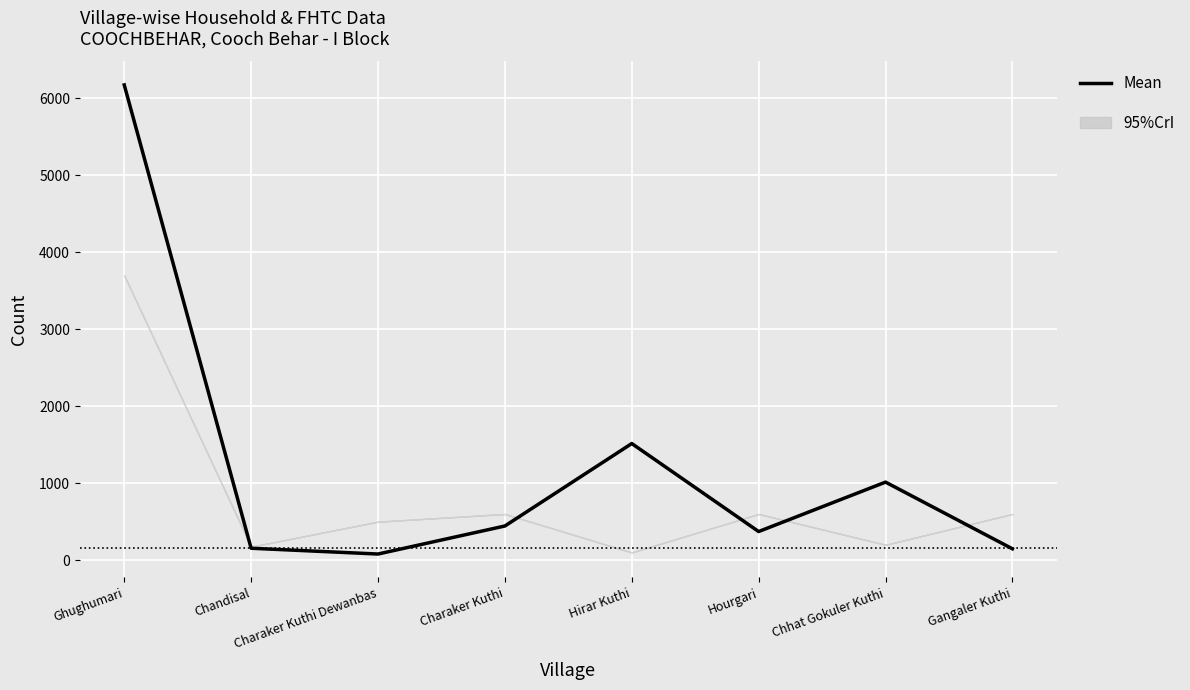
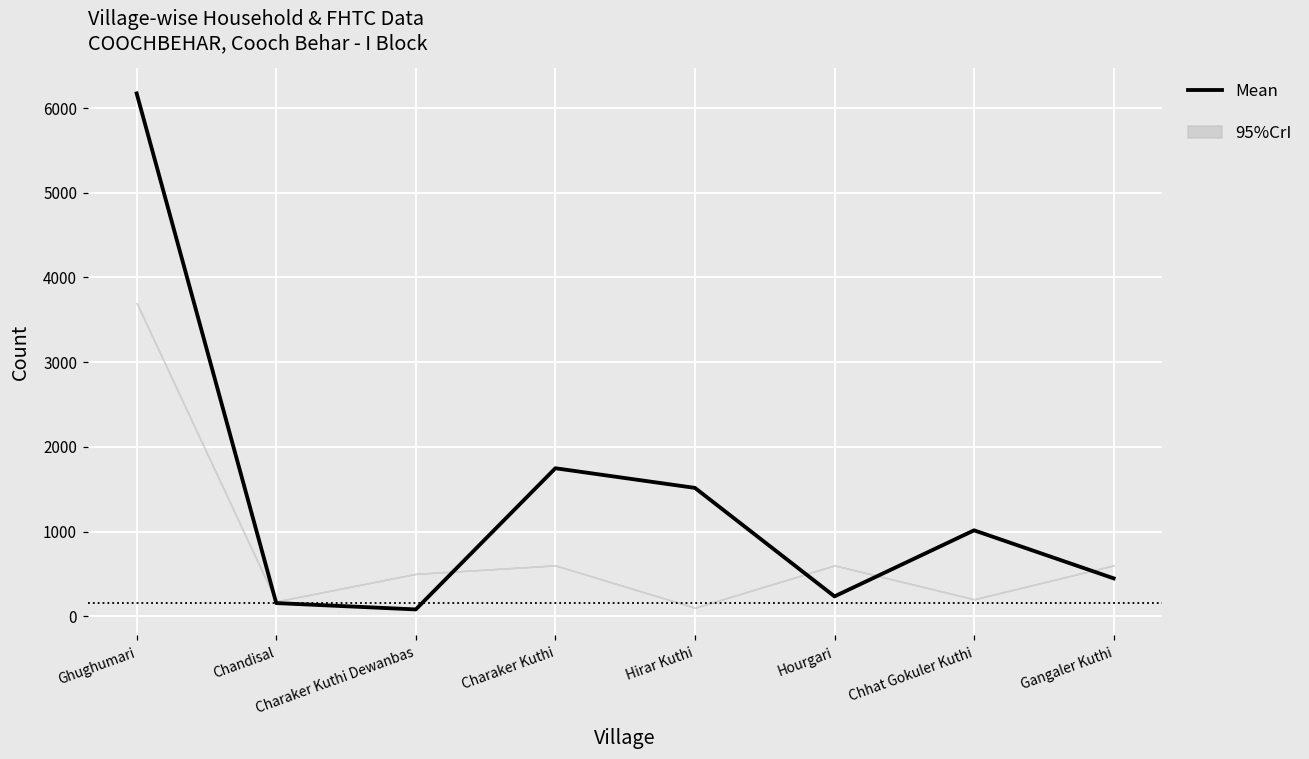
Mean, Charaker Kuthi: 400 -> 1700
Mean, Hourgari: 400 -> 200
Mean, Gangaler Kuthi: 100 -> 400
